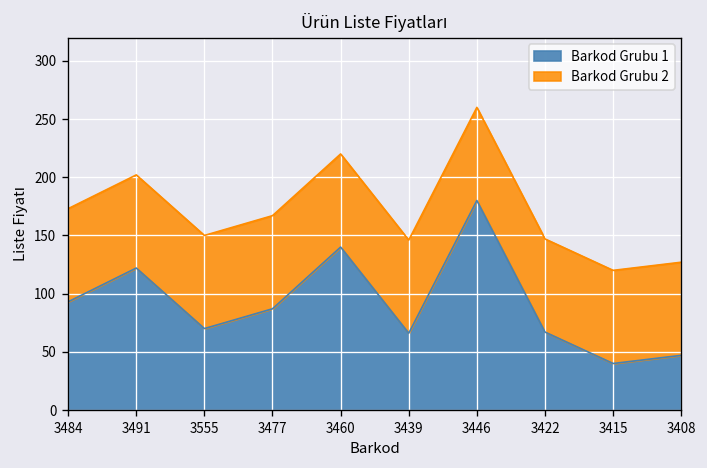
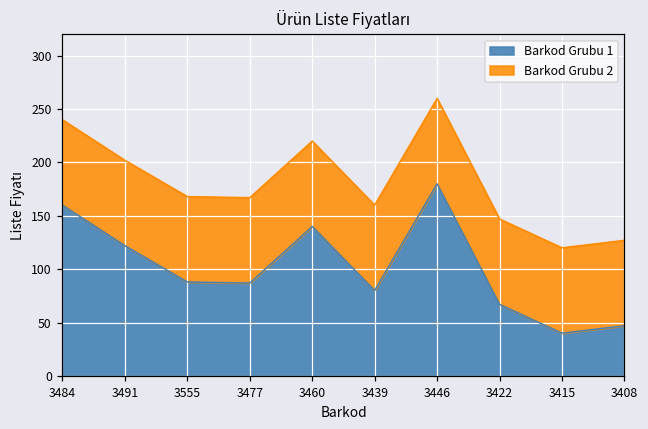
Barkod Grubu 1, 3484: 90 -> 160
Barkod Grubu 1, 3555: 70 -> 90
Barkod Grubu 1, 3439: 70 -> 80
